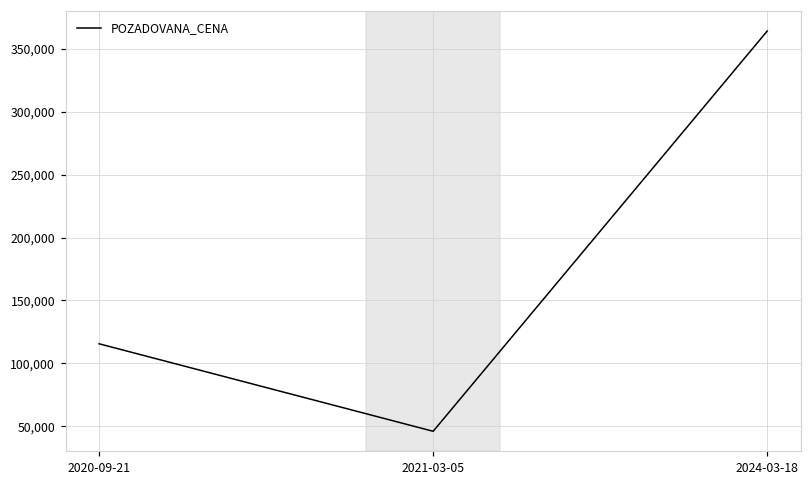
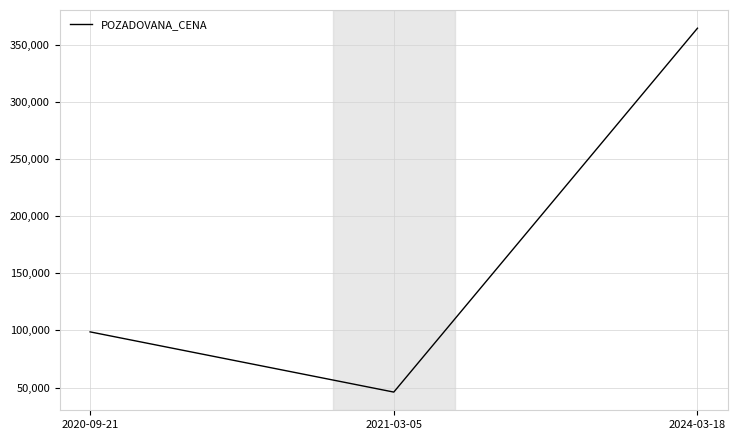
2020-09-21: 116,000 -> 99,000
